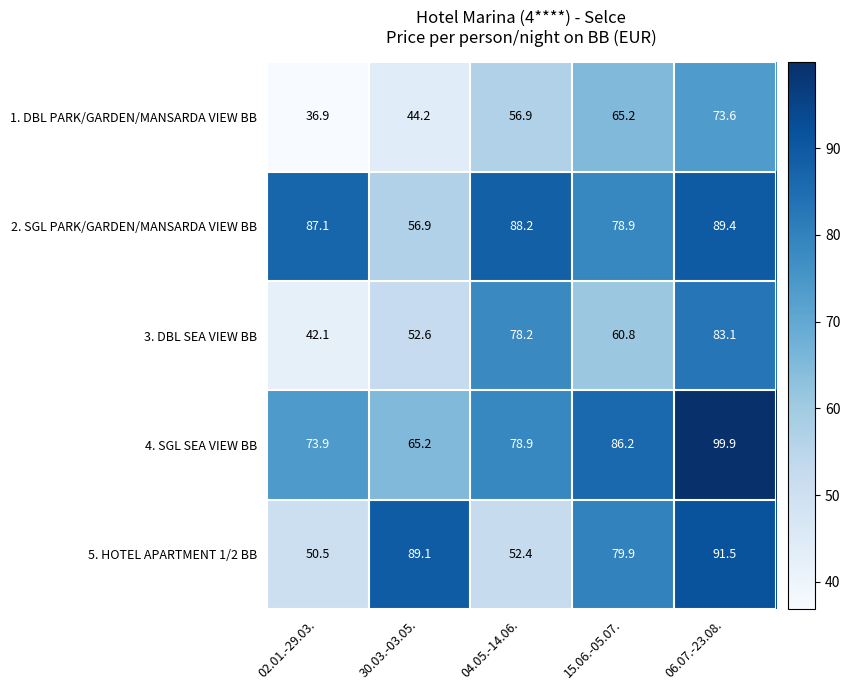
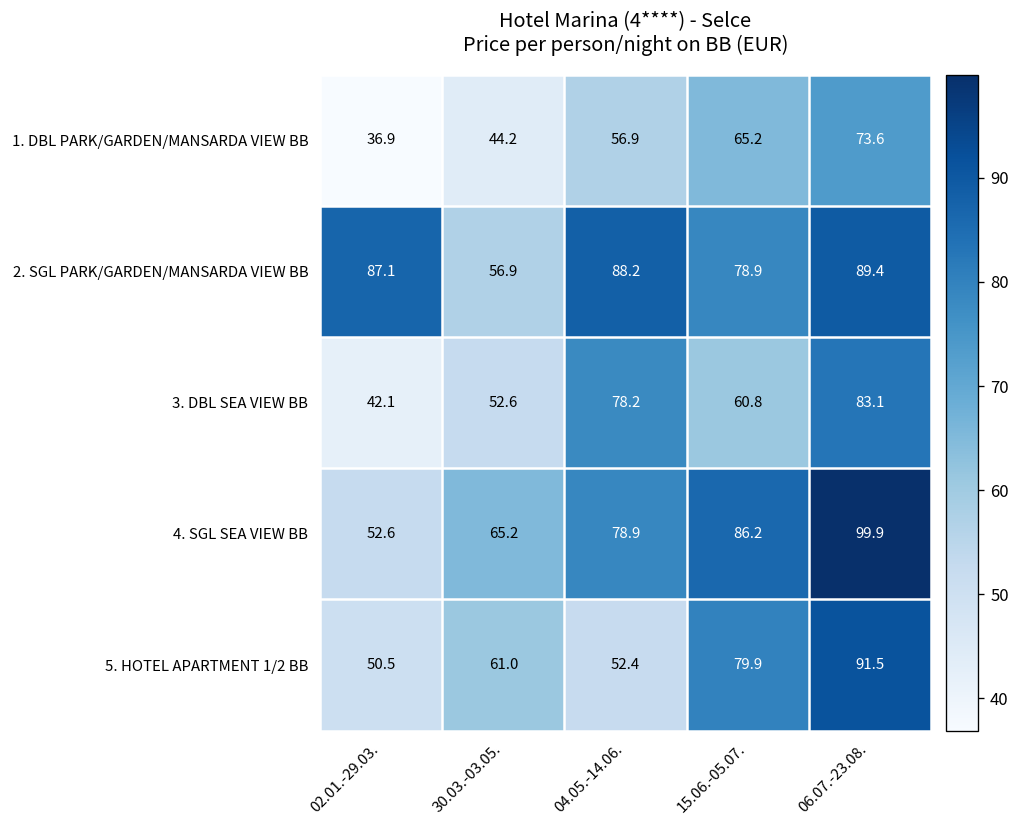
4. SGL SEA VIEW BB, 02.01.-29.03.: 73.9 -> 52.6
5. HOTEL APARTMENT 1/2 BB, 30.03.-03.05.: 89.1 -> 61.0
